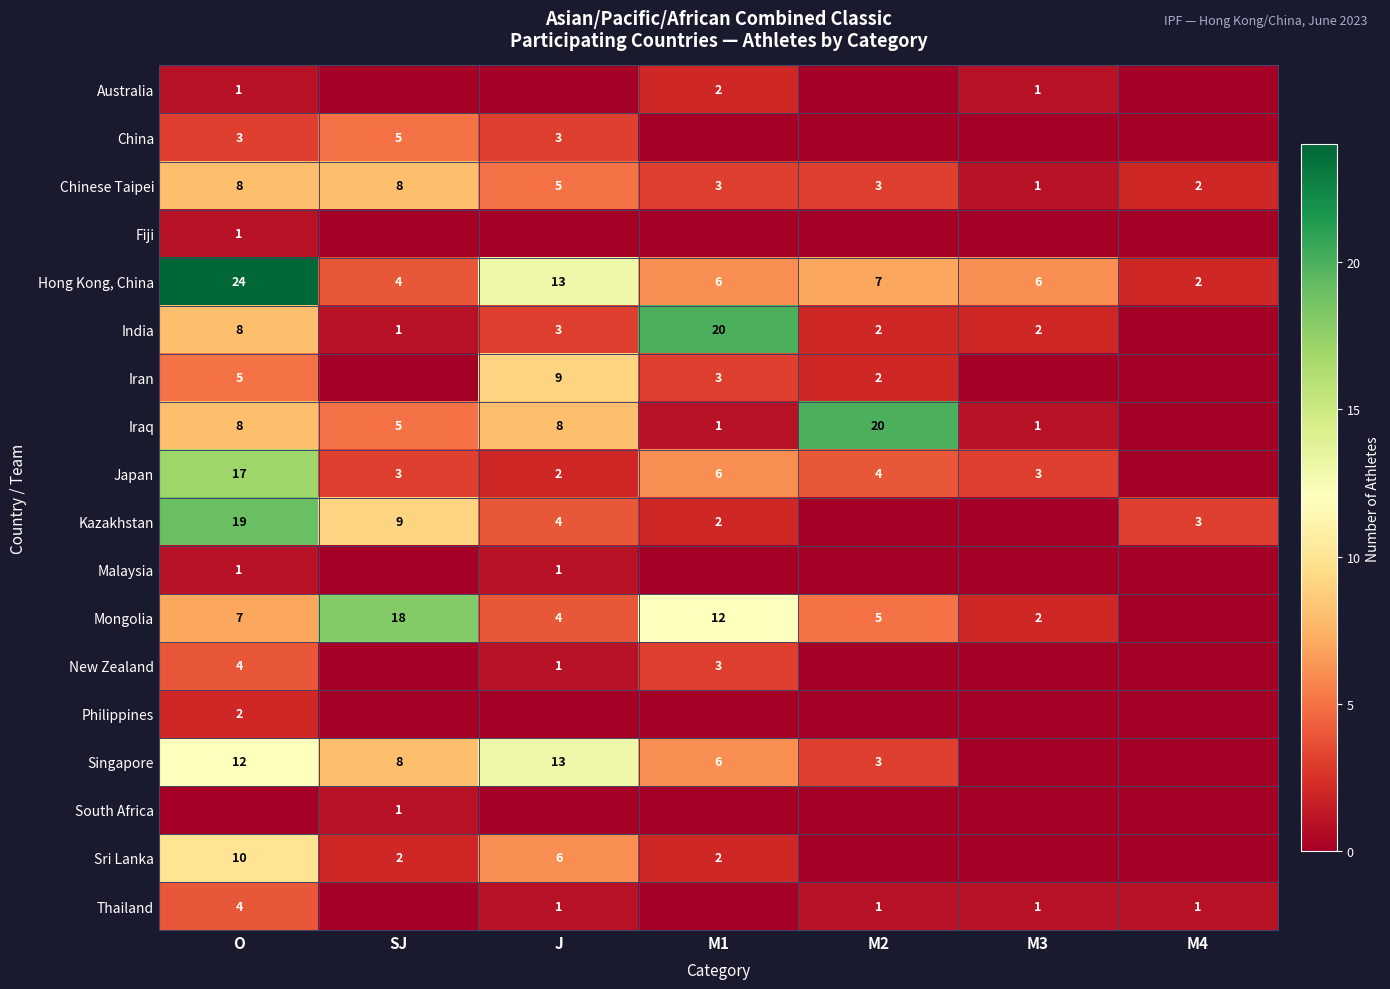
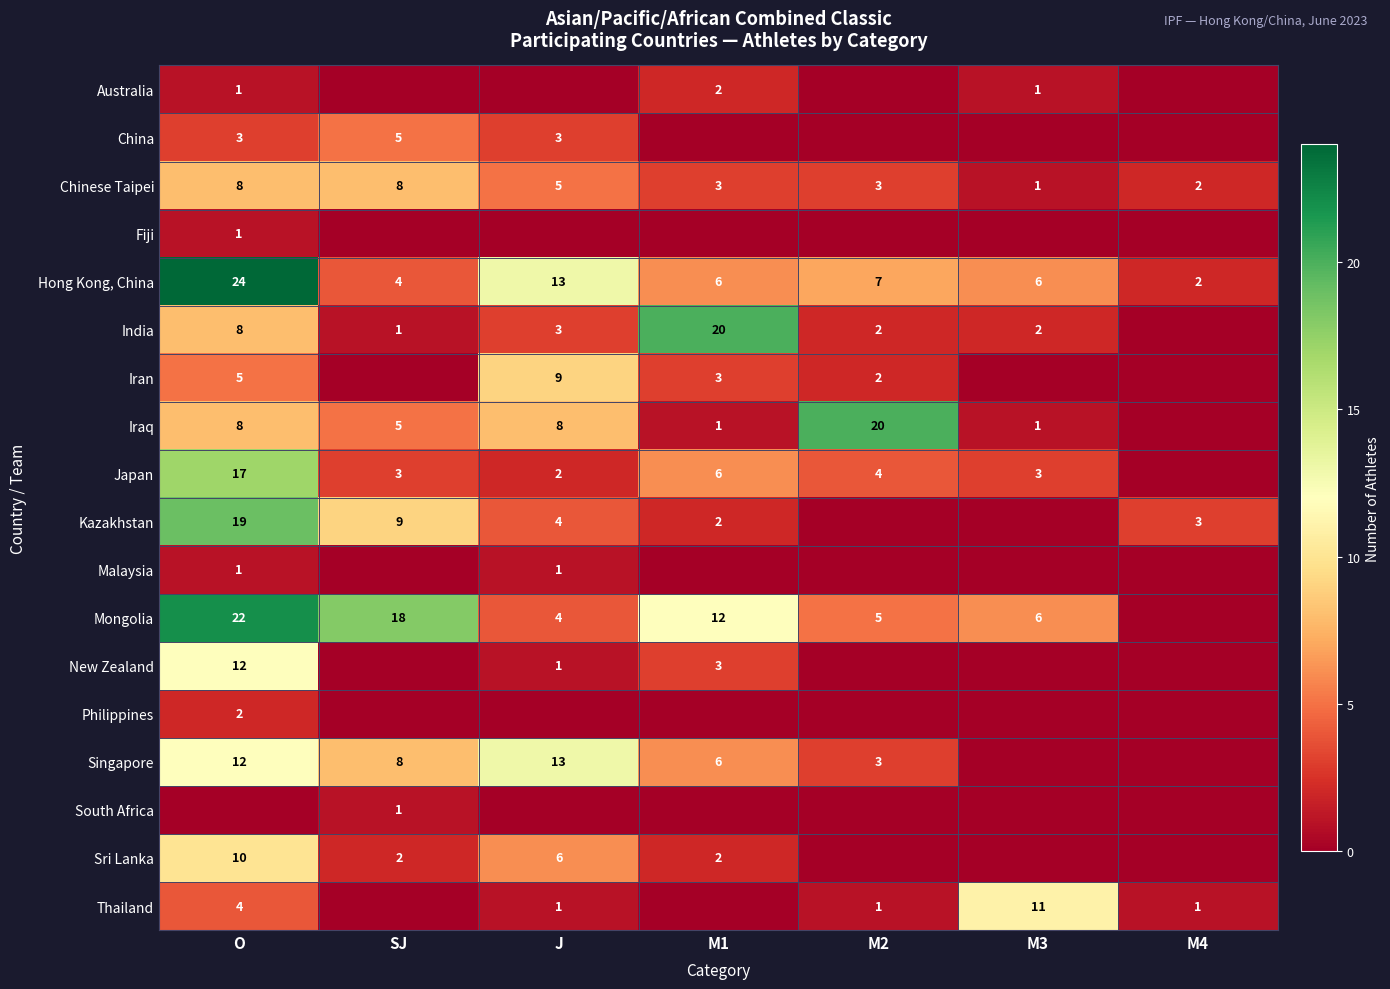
Mongolia, O: 7 -> 22
Mongolia, M3: 2 -> 6
New Zealand, O: 4 -> 12
Thailand, M3: 1 -> 11
